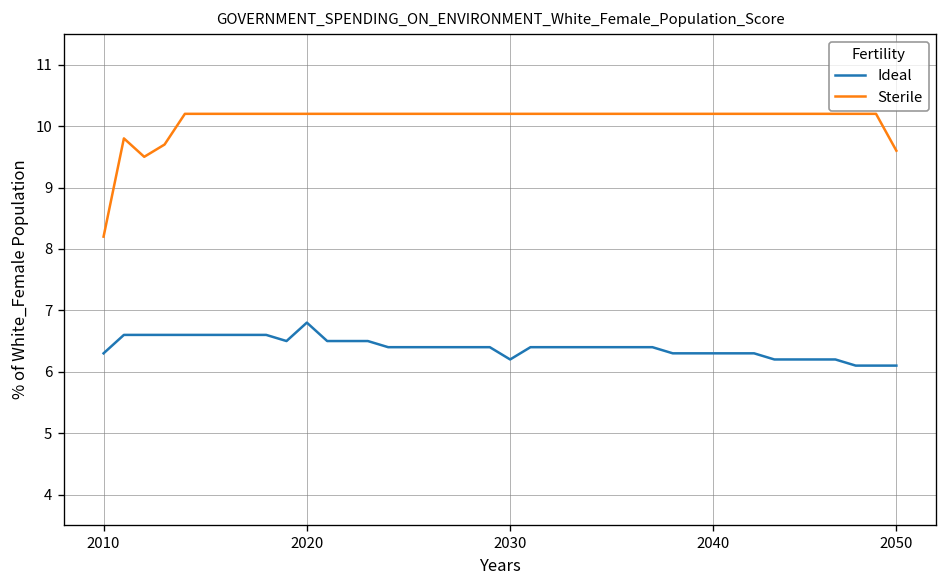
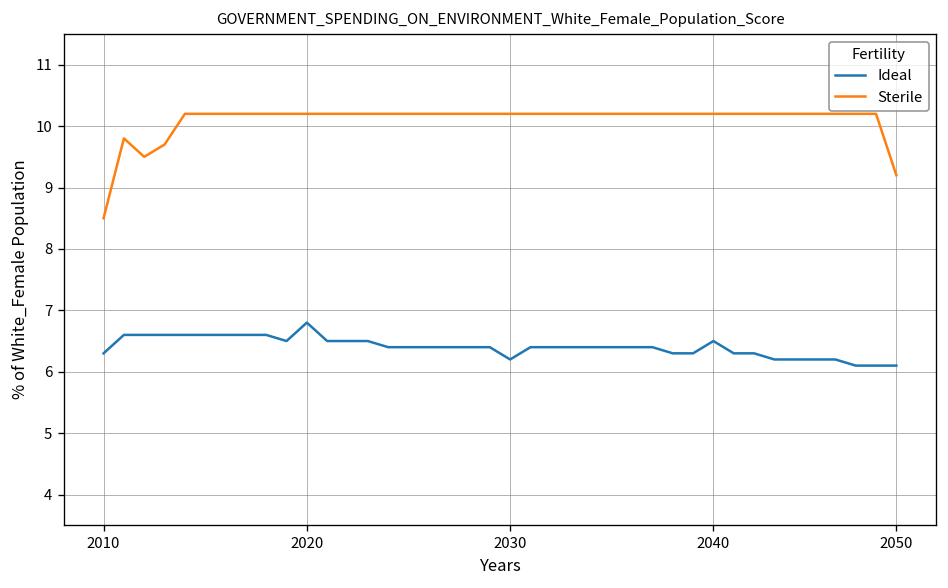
Sterile, 2010: 8.2 -> 8.5
Ideal, 2040: 6.3 -> 6.5
Sterile, 2050: 9.6 -> 9.2
